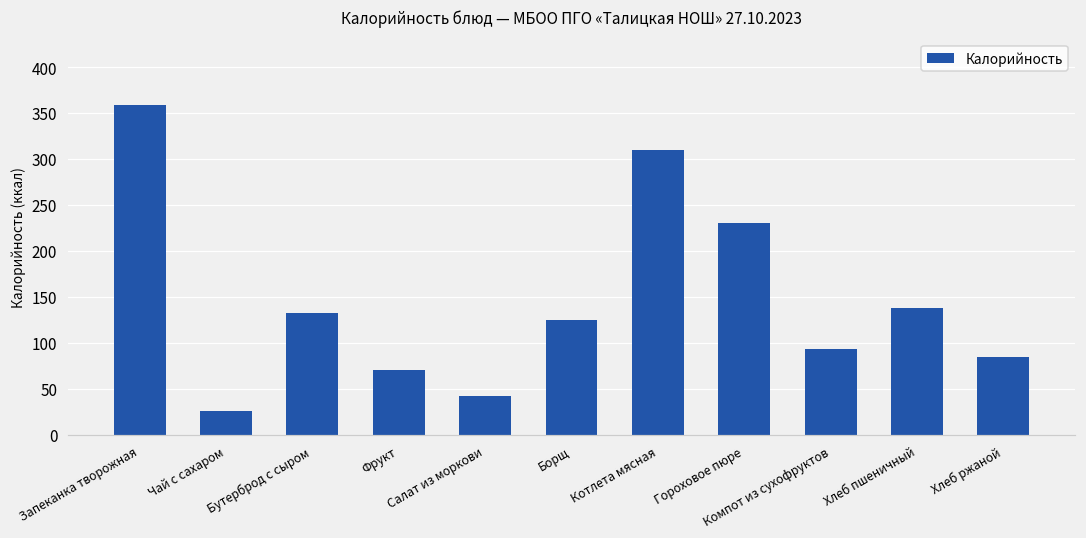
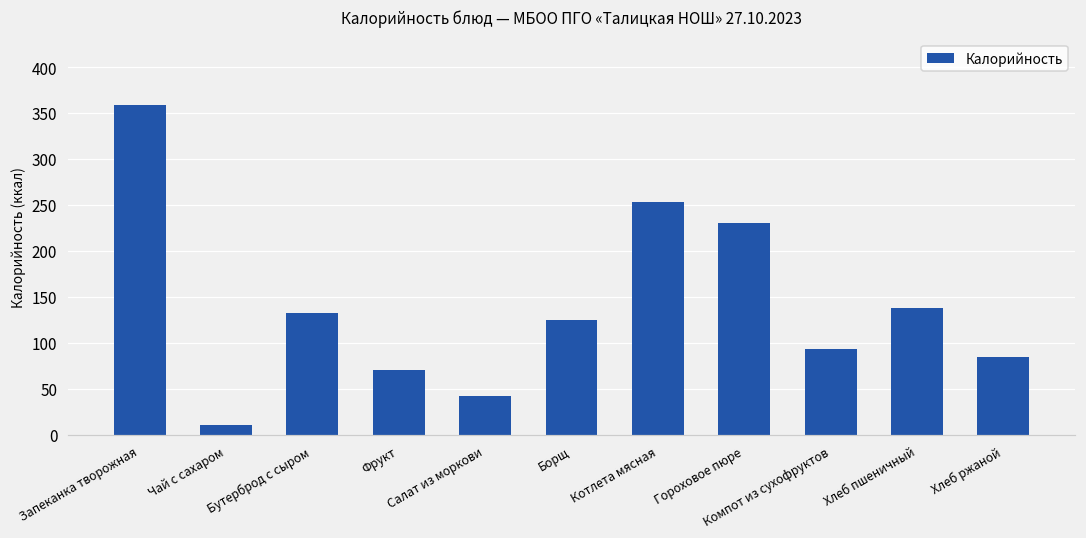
Чай с сахаром: 30 -> 10
Котлета мясная: 310 -> 250
